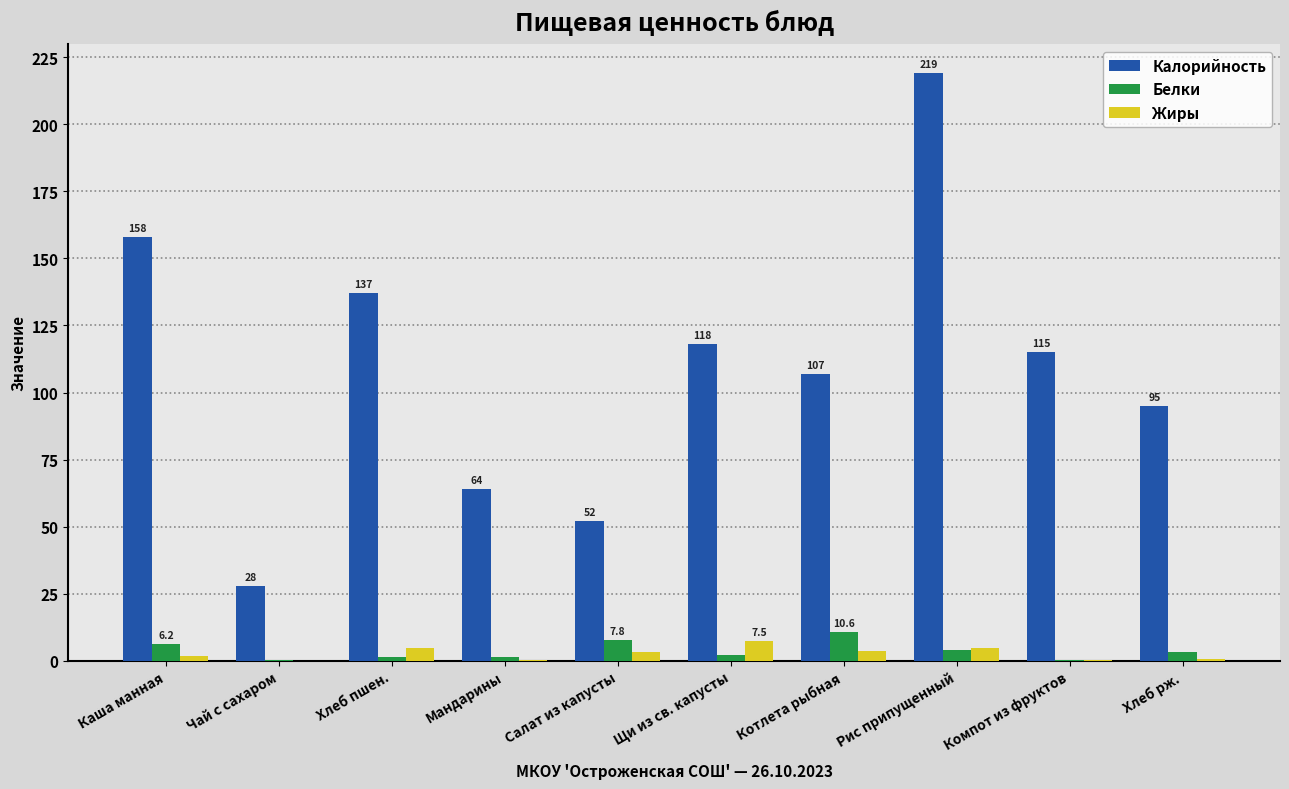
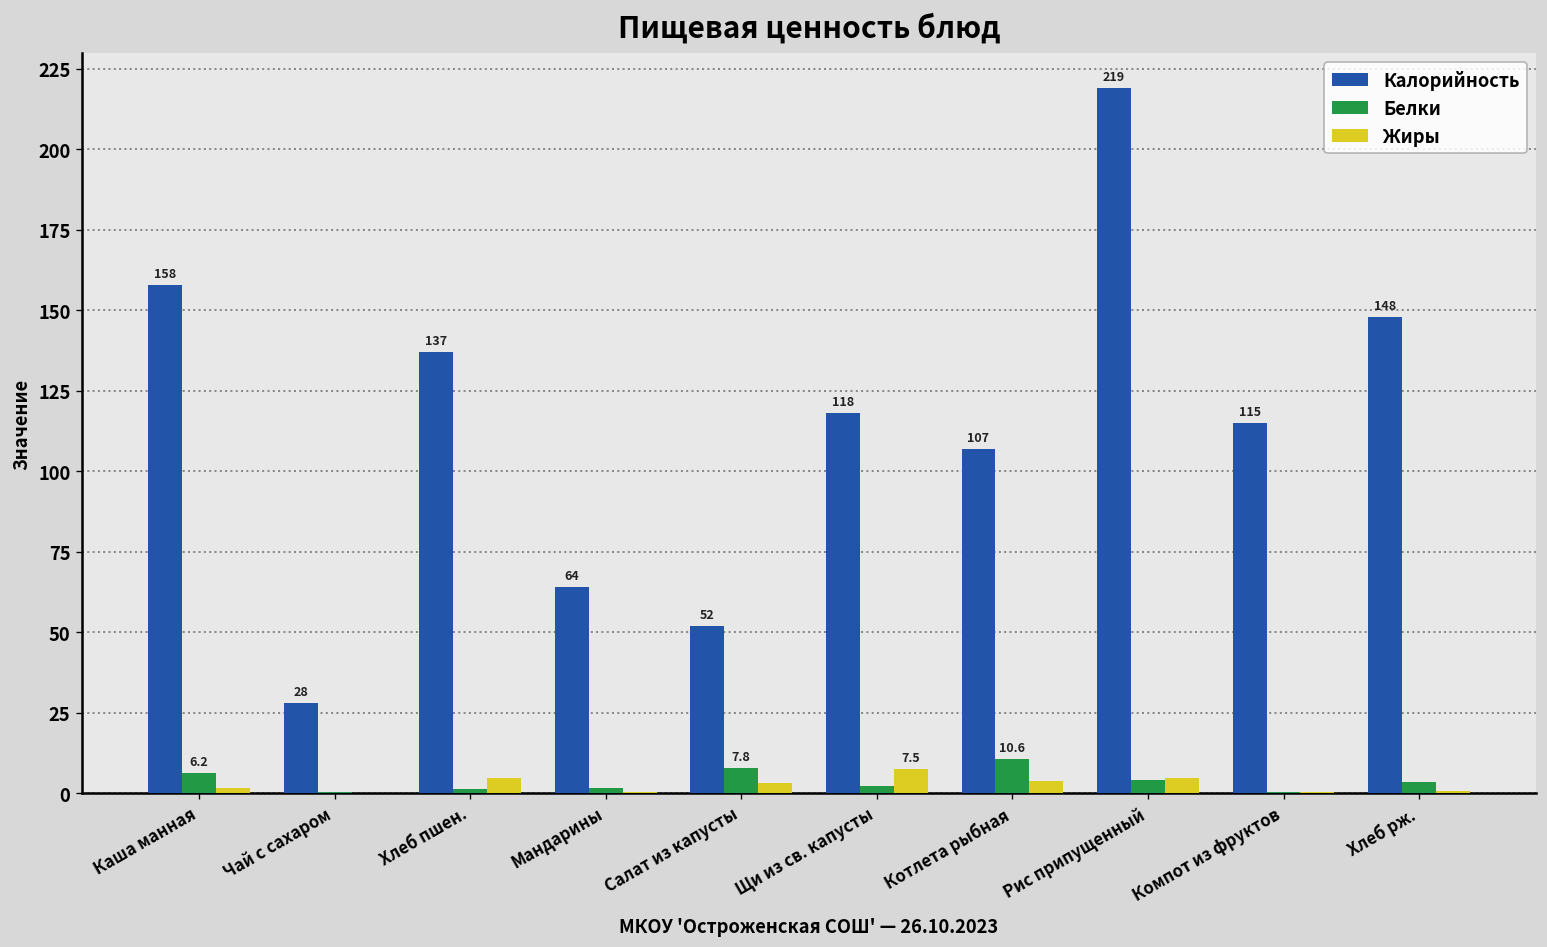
Калорийность, Хлеб рж.: 95 -> 148
